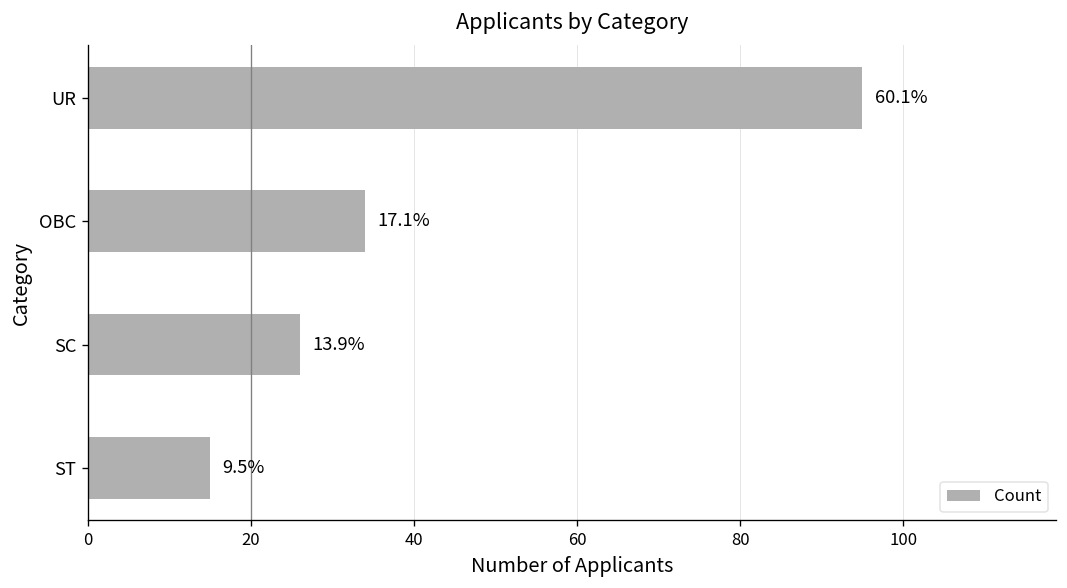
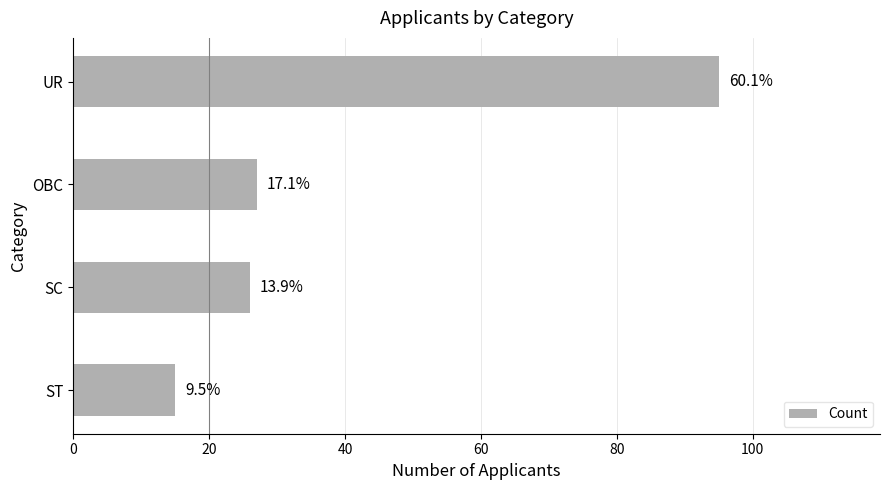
OBC: 34 -> 27
